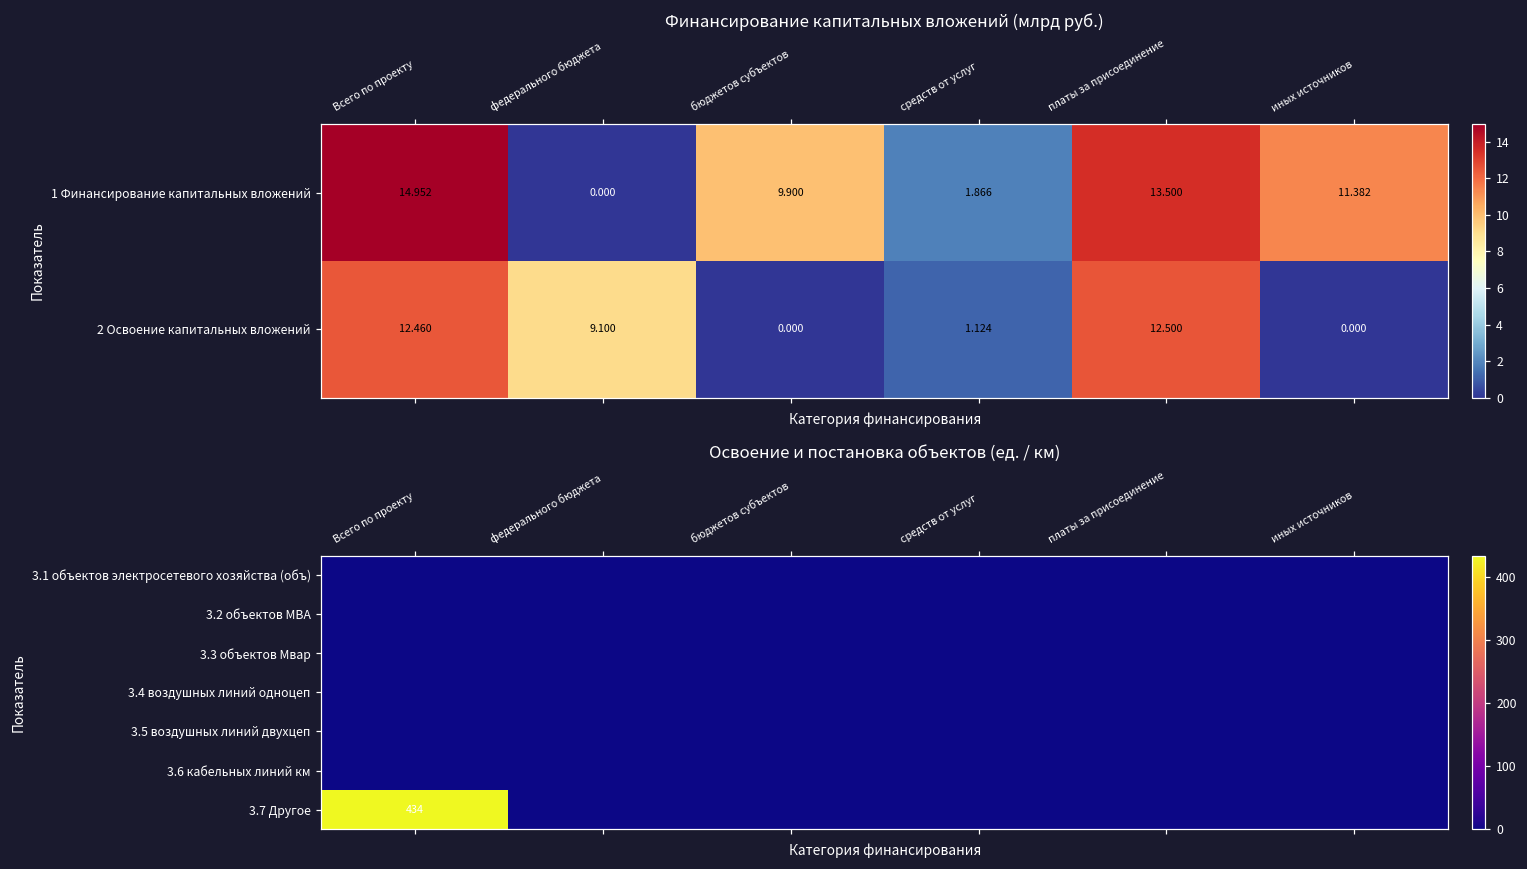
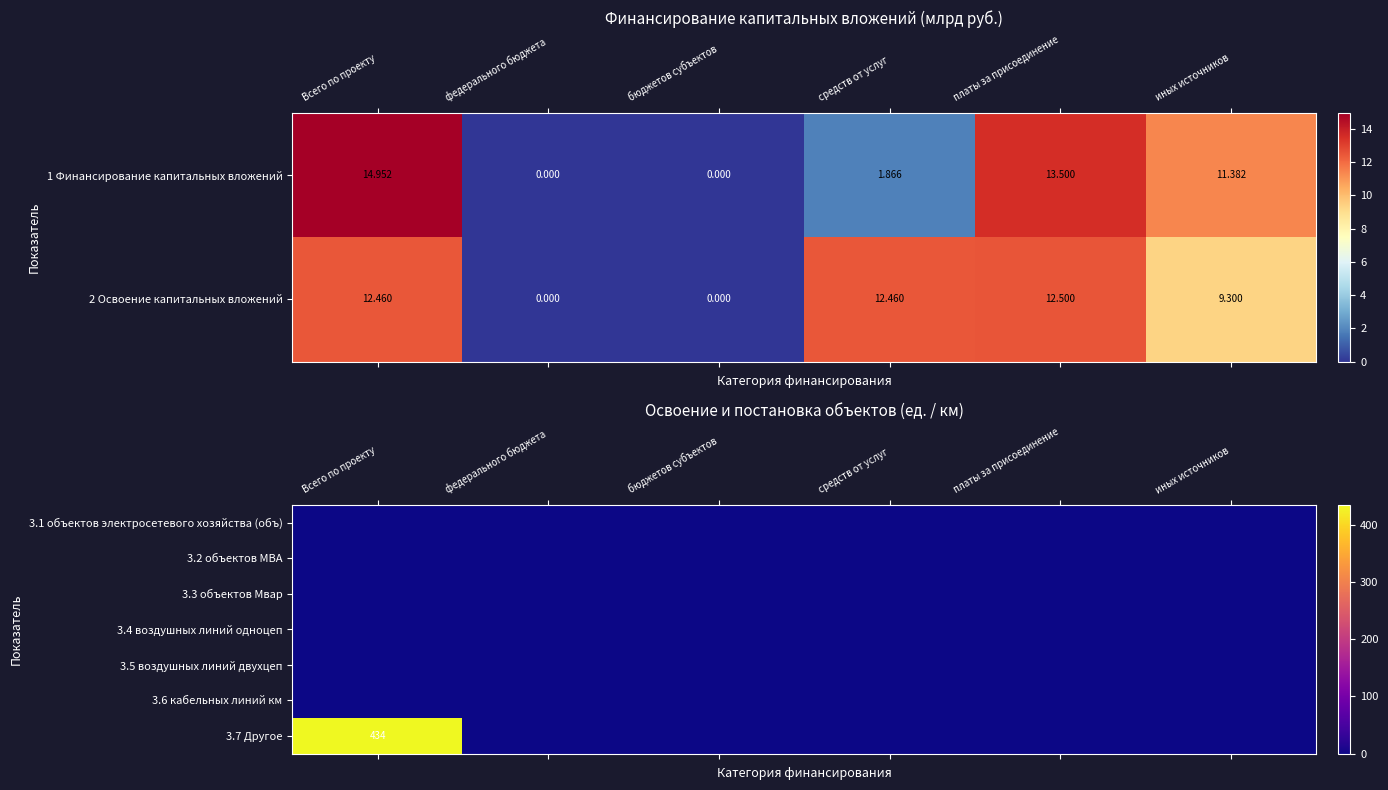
Финансирование капитальных вложений (млрд руб.), 1 Финансирование капитальных вложений, бюджетов субъектов: 9.900 -> 0.000
Финансирование капитальных вложений (млрд руб.), 2 Освоение капитальных вложений, федерального бюджета: 9.100 -> 0.000
Финансирование капитальных вложений (млрд руб.), 2 Освоение капитальных вложений, средств от услуг: 1.124 -> 12.460
Финансирование капитальных вложений (млрд руб.), 2 Освоение капитальных вложений, иных источников: 0.000 -> 9.300
